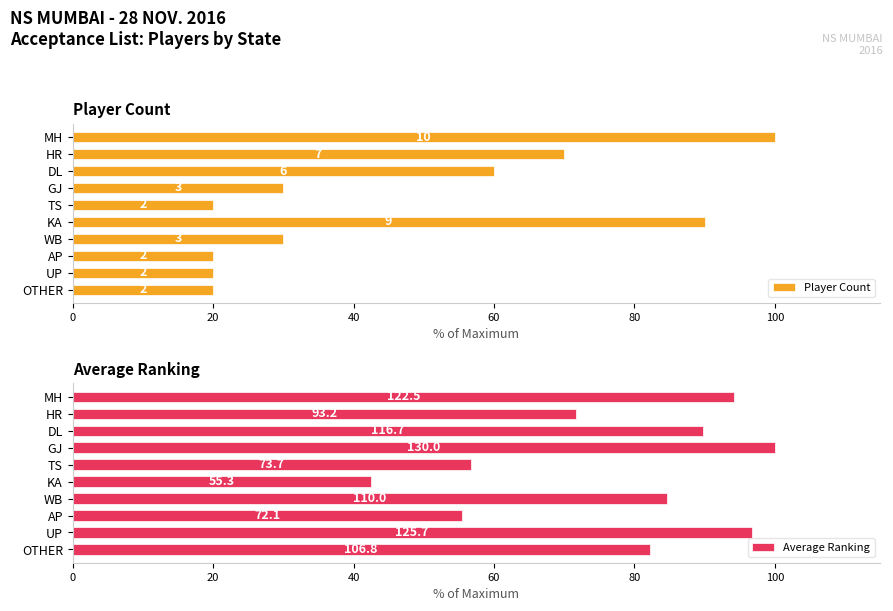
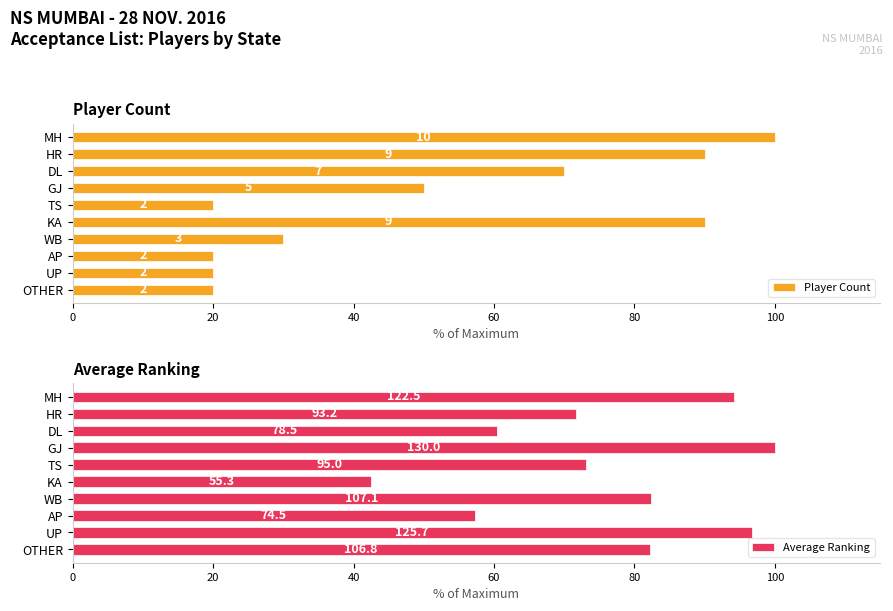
Player Count, HR: 7 -> 9
Player Count, DL: 6 -> 7
Player Count, GJ: 3 -> 5
Average Ranking, DL: 116.7 -> 78.5
Average Ranking, TS: 73.7 -> 95.0
Average Ranking, WB: 110.0 -> 107.1
Average Ranking, AP: 72.1 -> 74.5
